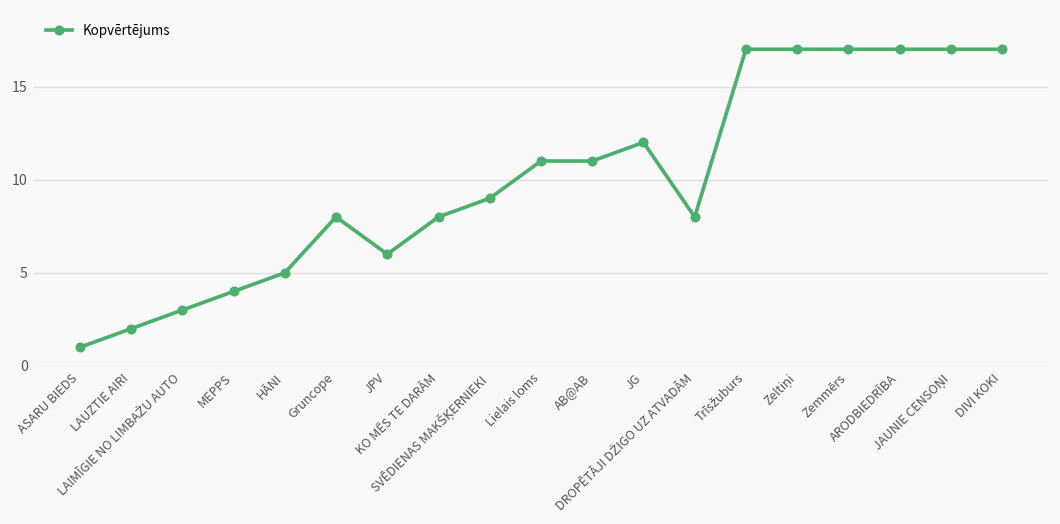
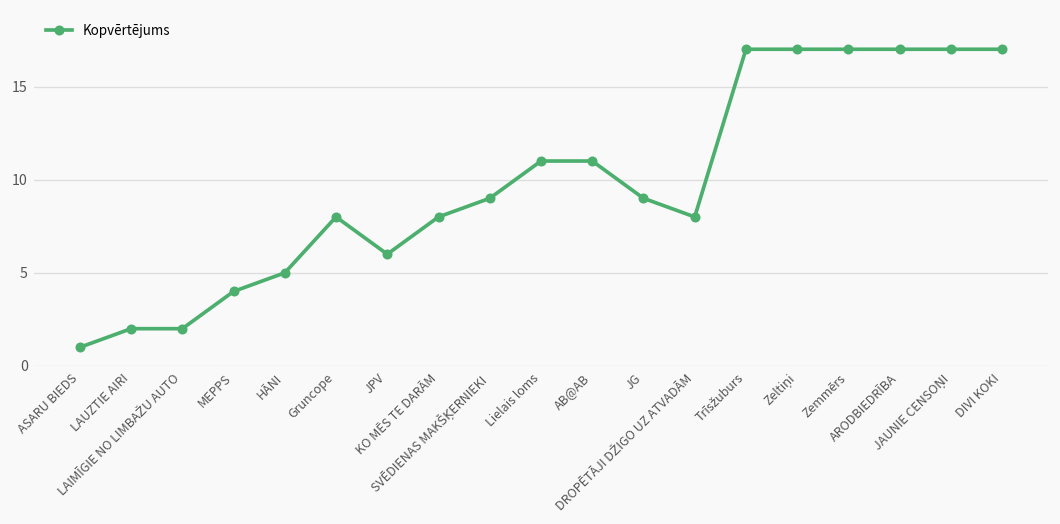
LAIMĪGIE NO LIMBAŽU AUTO: 3 -> 2
JG: 12 -> 9
